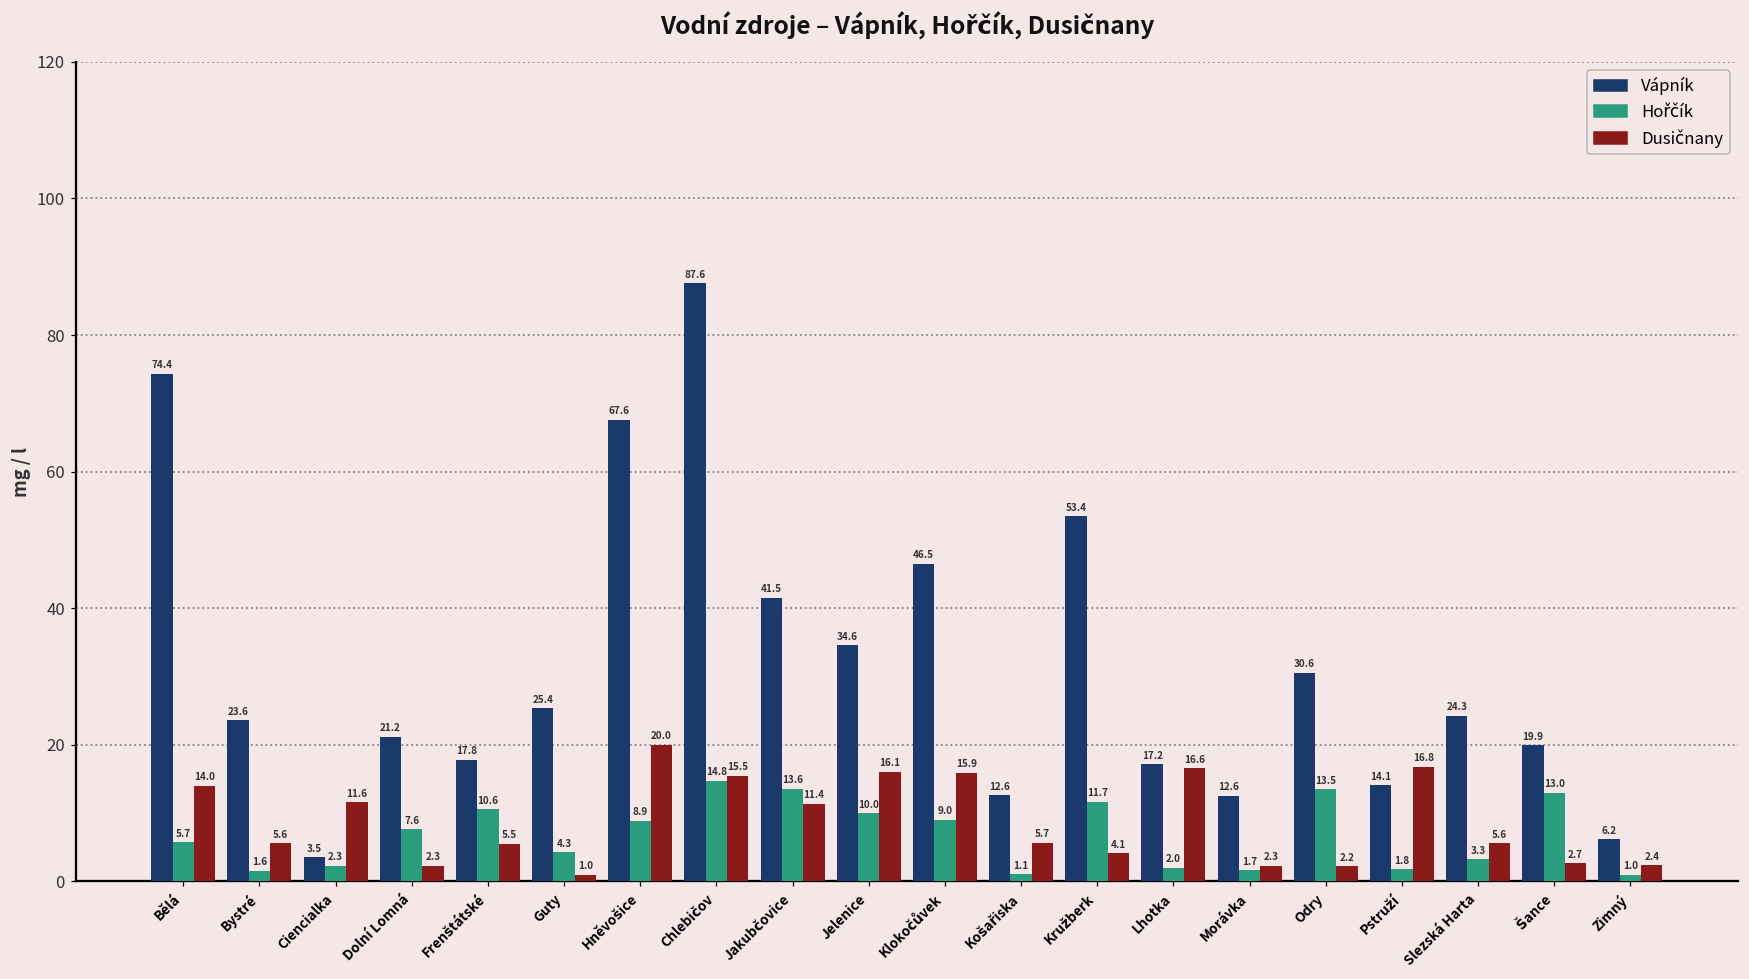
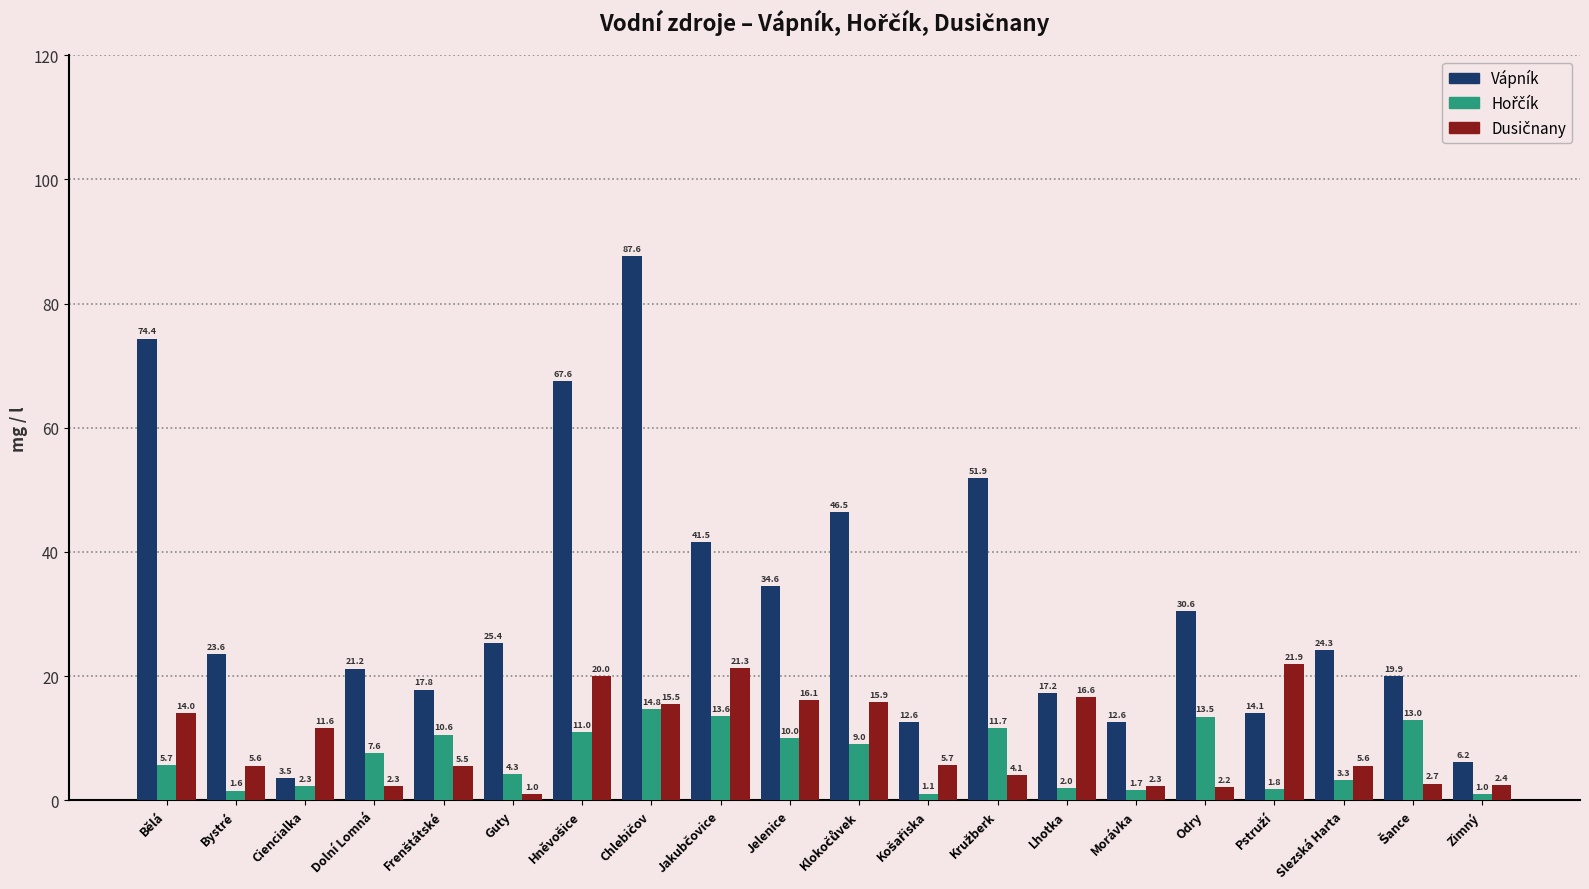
Hořčík, Hněvošice: 8.9 -> 11.0
Dusičnany, Jakubčovice: 11.4 -> 21.3
Vápník, Kružberk: 53.4 -> 51.9
Dusičnany, Pstruží: 16.8 -> 21.9
